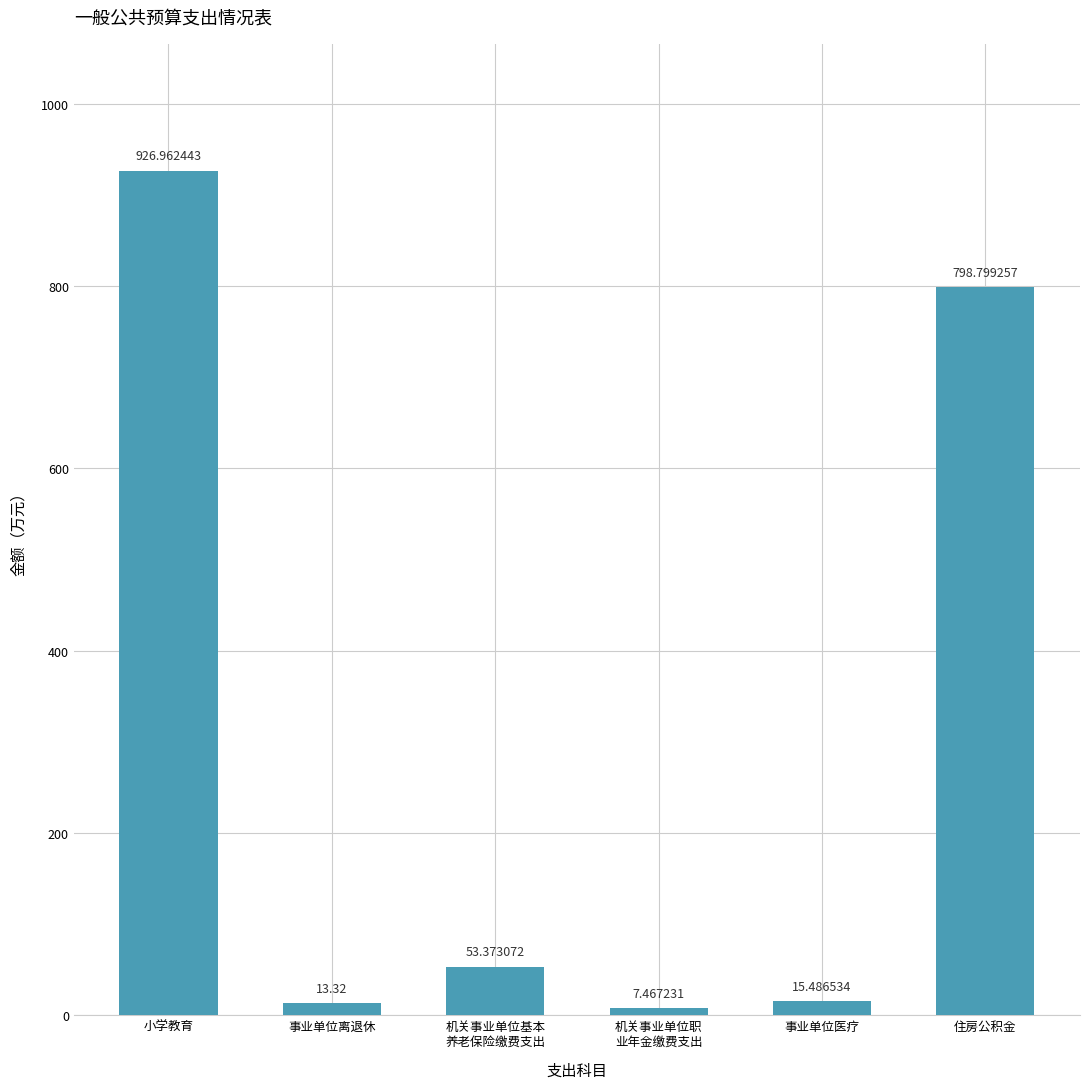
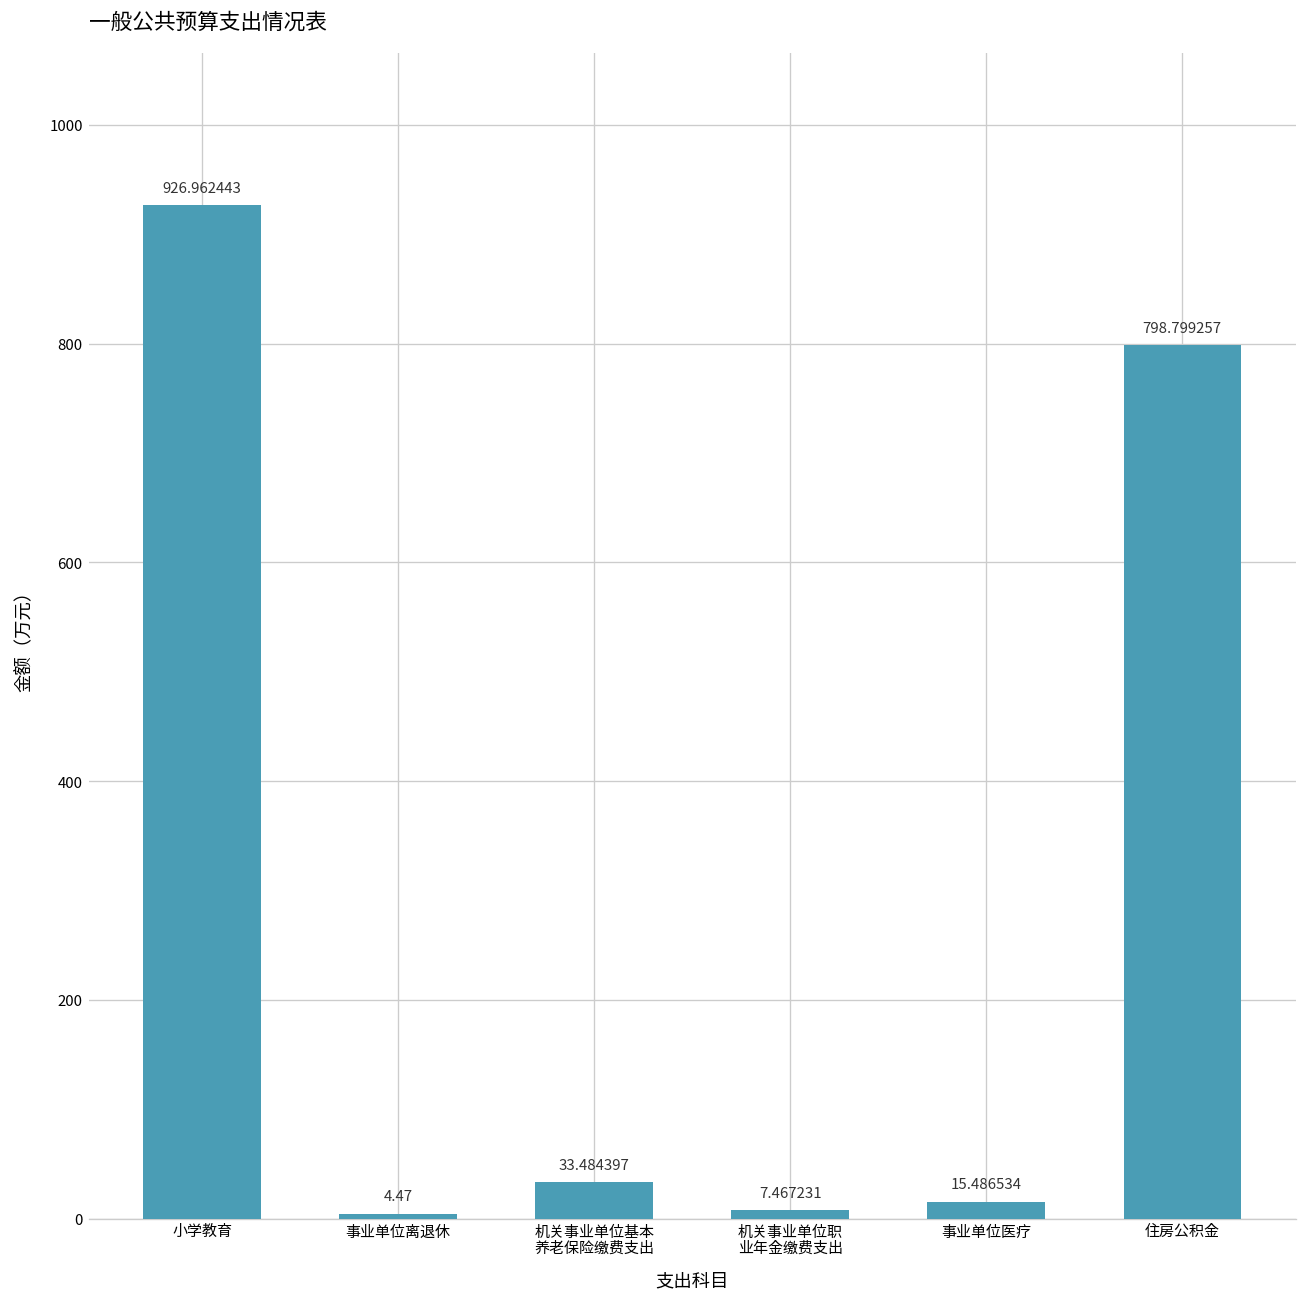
事业单位离退休: 13.32 -> 4.47
机关事业单位基本 养老保险缴费支出: 53.373072 -> 33.484397
